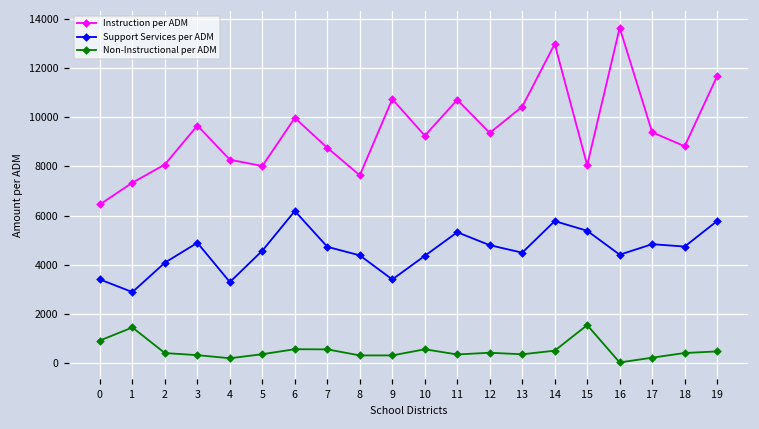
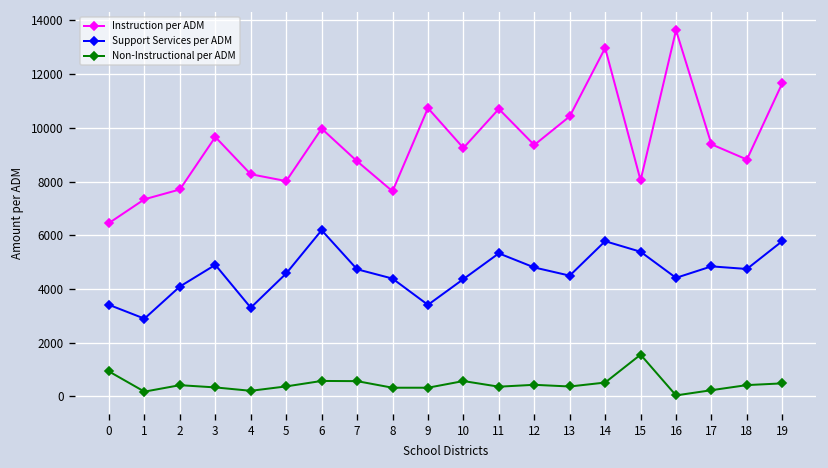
Non-Instructional per ADM, 1: 1500 -> 200
Instruction per ADM, 2: 8100 -> 7700
